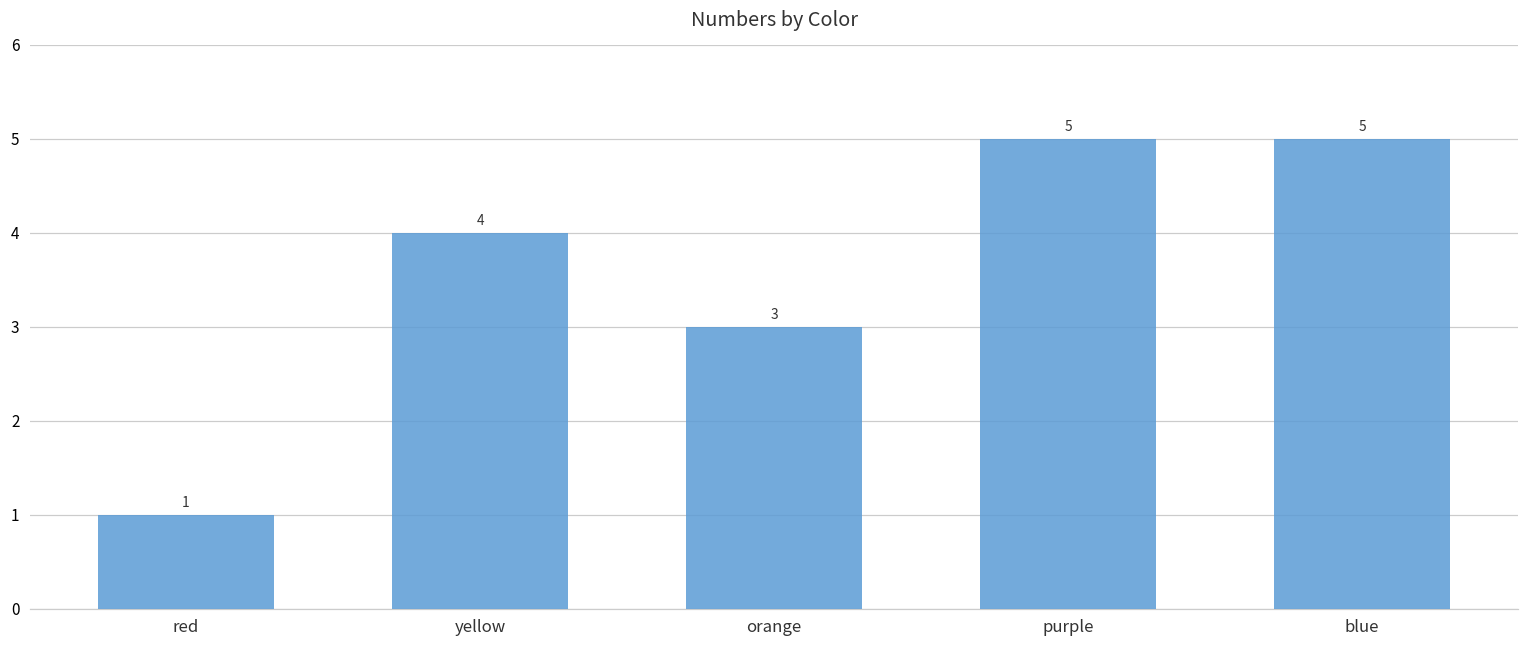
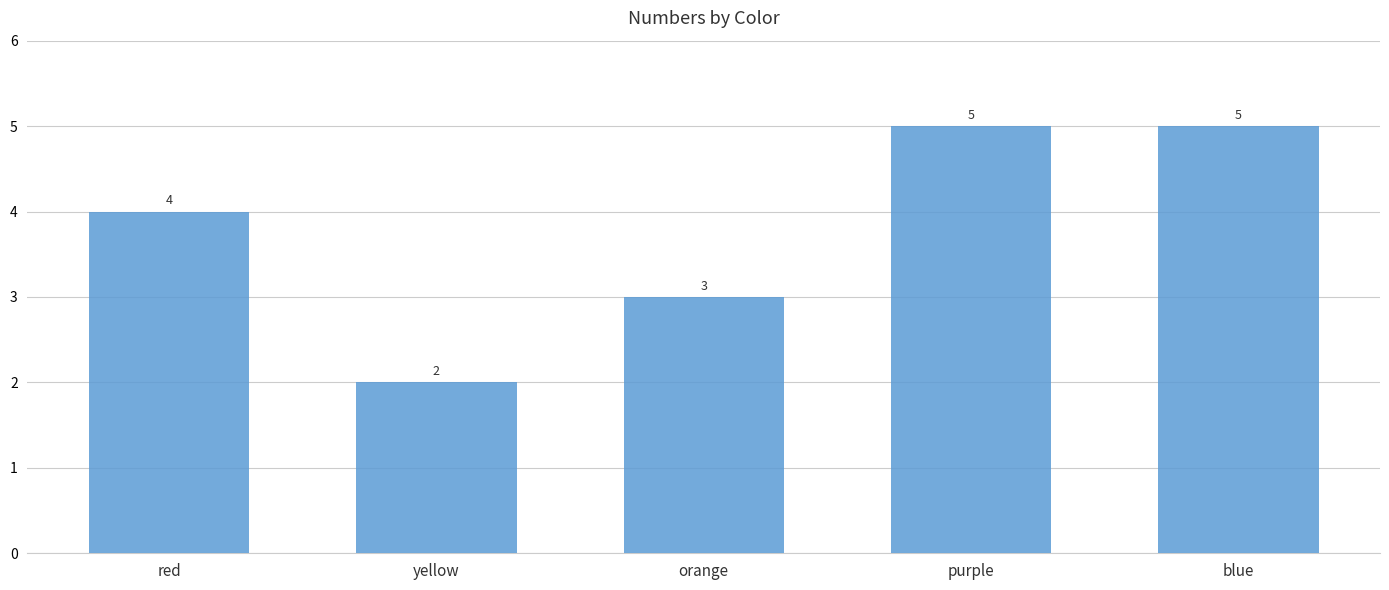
red: 1 -> 4
yellow: 4 -> 2
